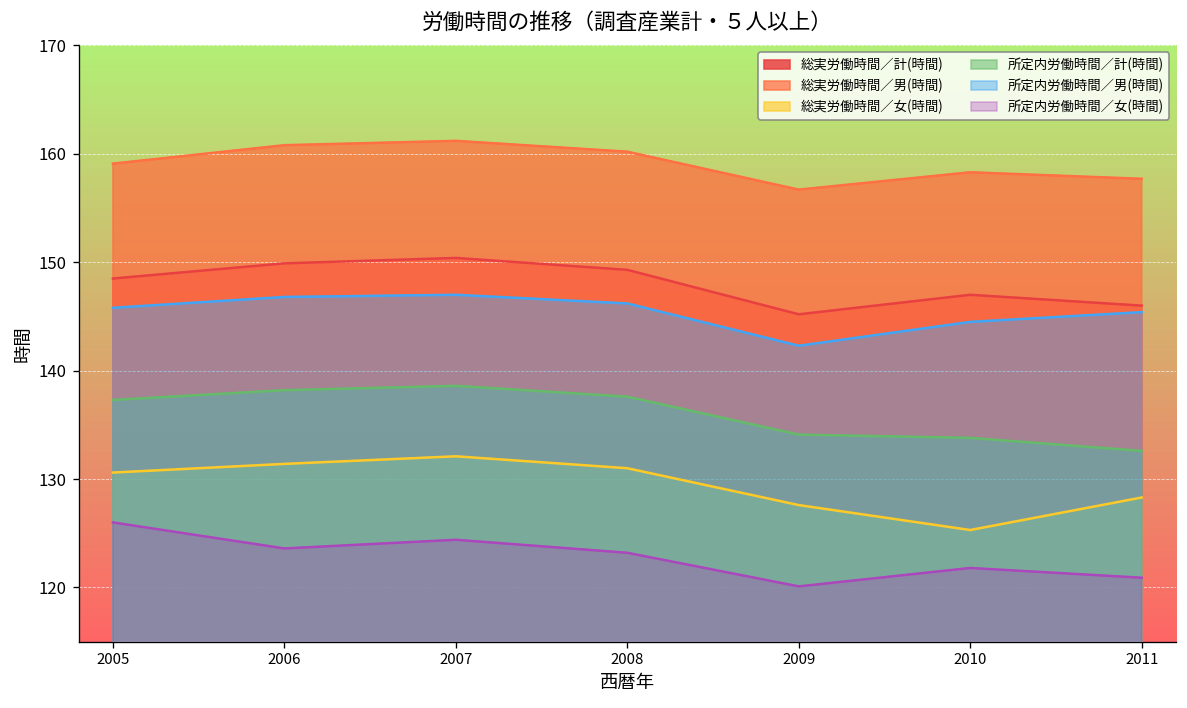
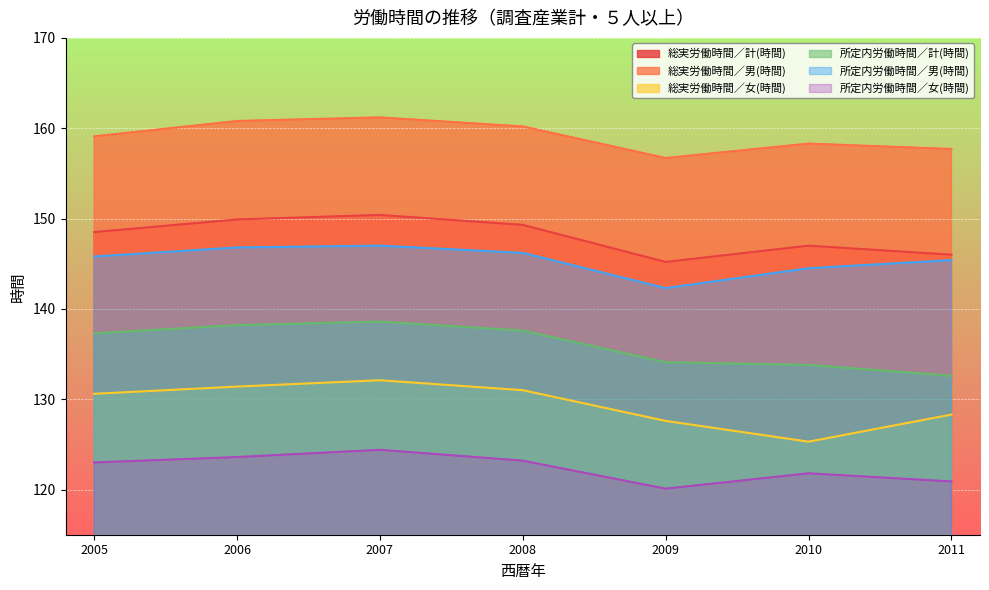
所定内労働時間／女(時間), 2005: 126 -> 123
